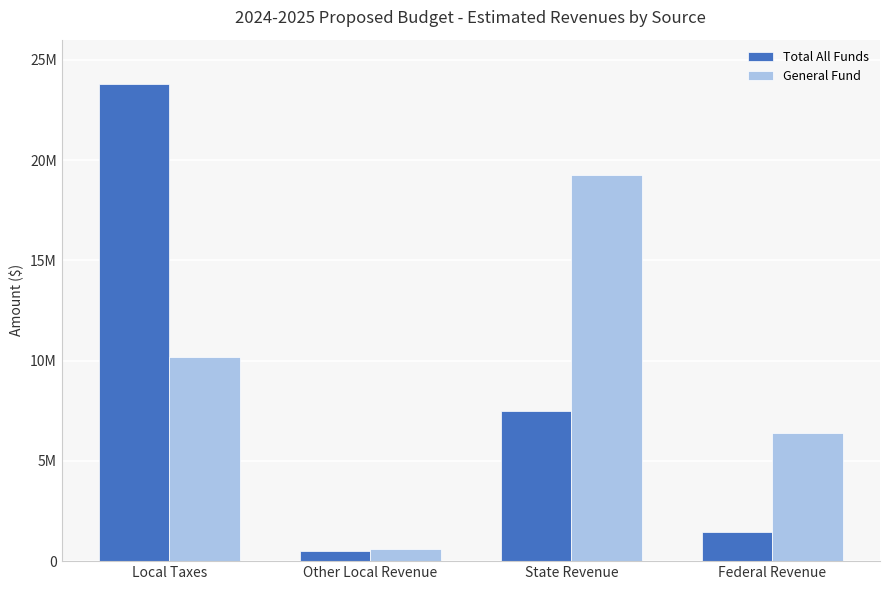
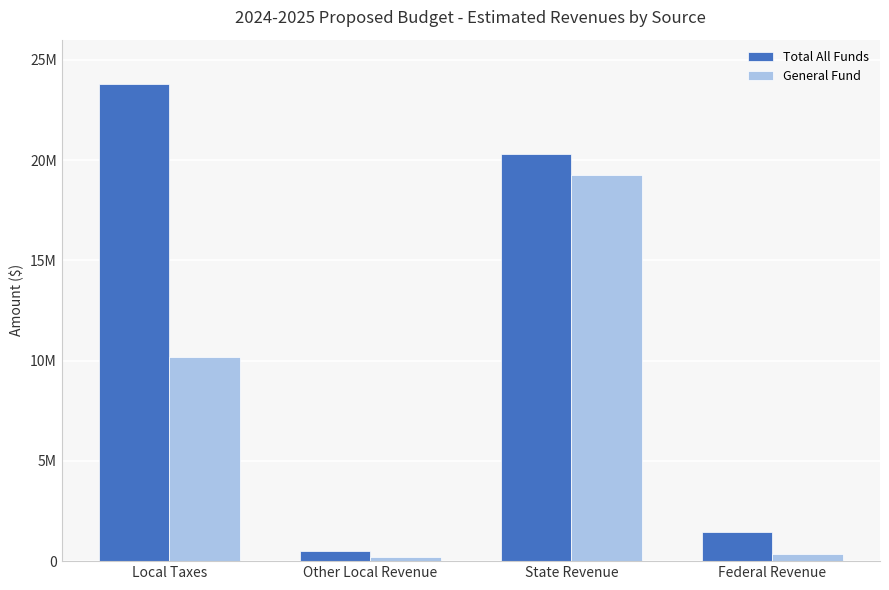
General Fund, Other Local Revenue: 600000 -> 200000
Total All Funds, State Revenue: 7500000 -> 20300000
General Fund, Federal Revenue: 6400000 -> 400000
